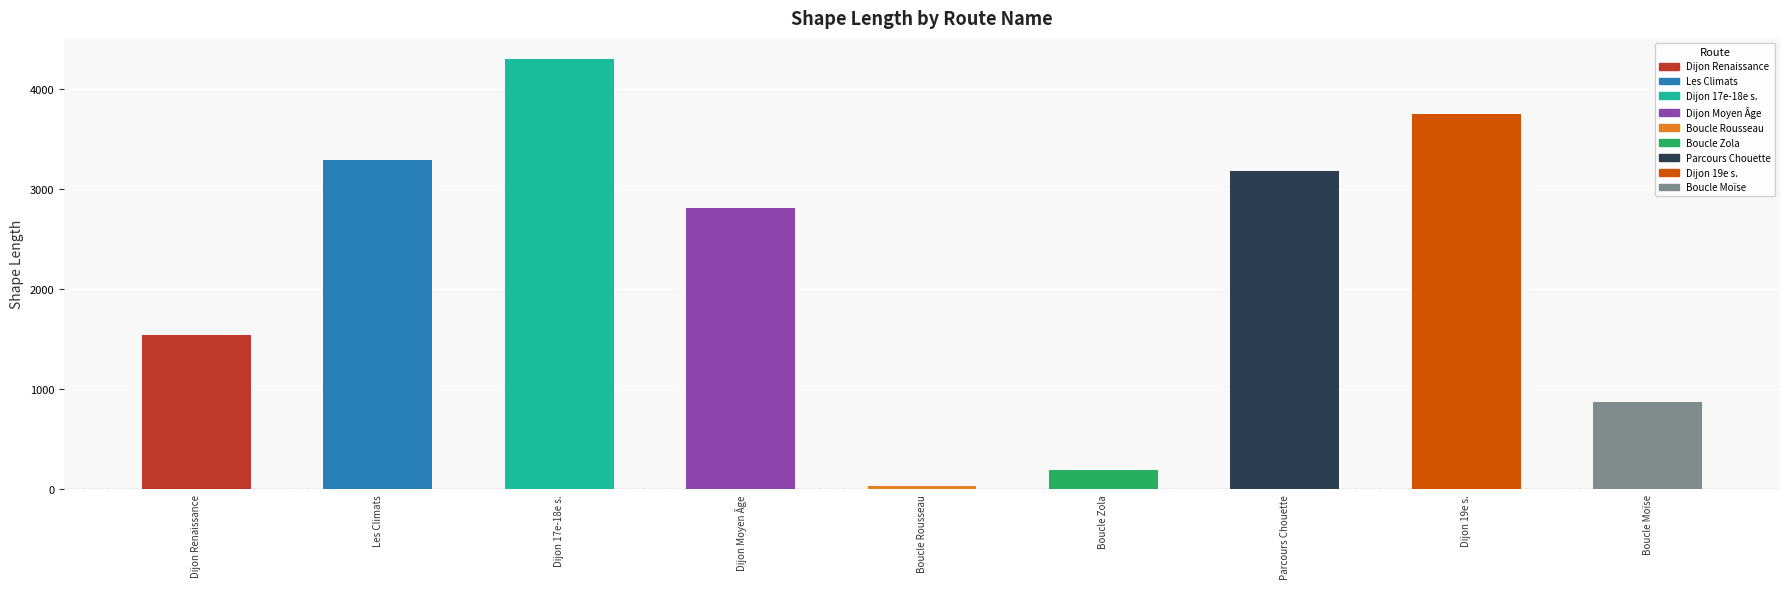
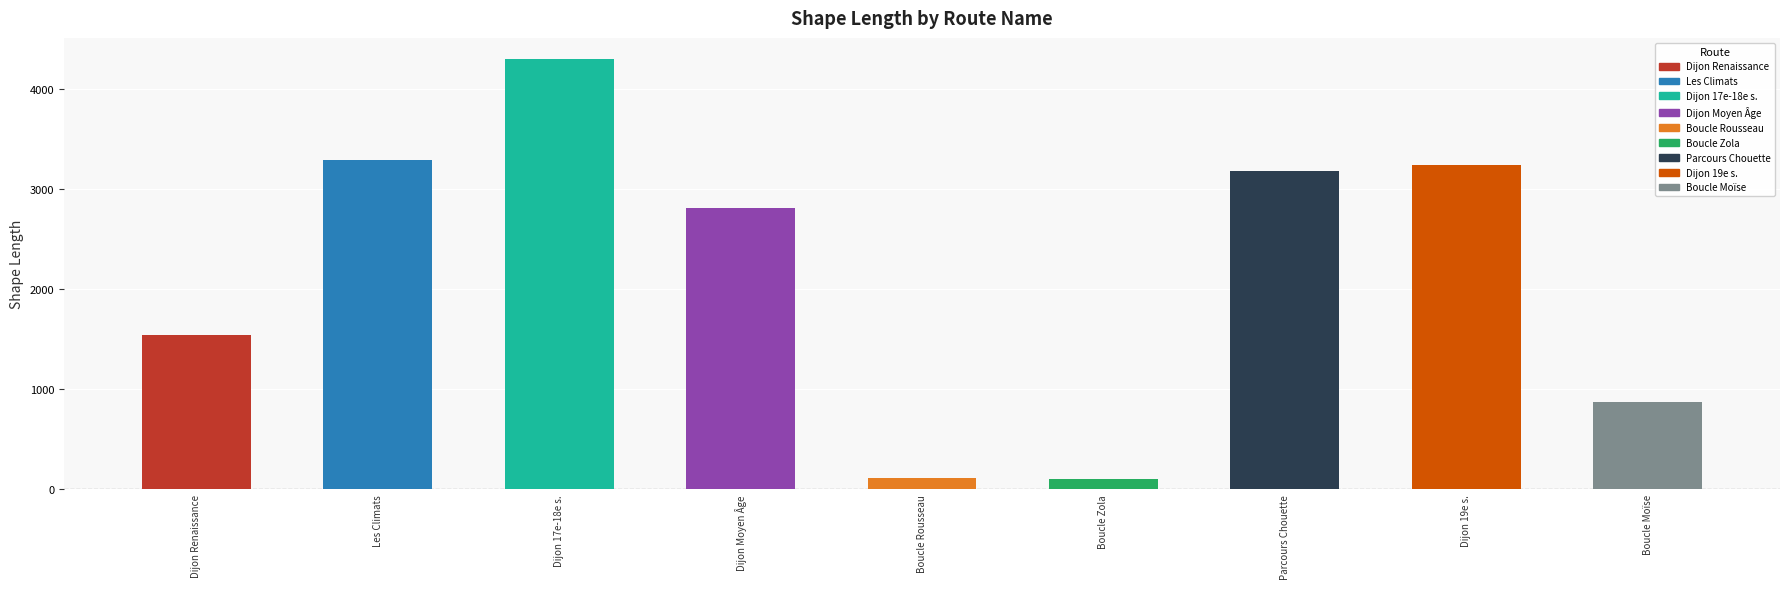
Boucle Rousseau: 30 -> 120
Boucle Zola: 190 -> 100
Dijon 19e s.: 3760 -> 3250
